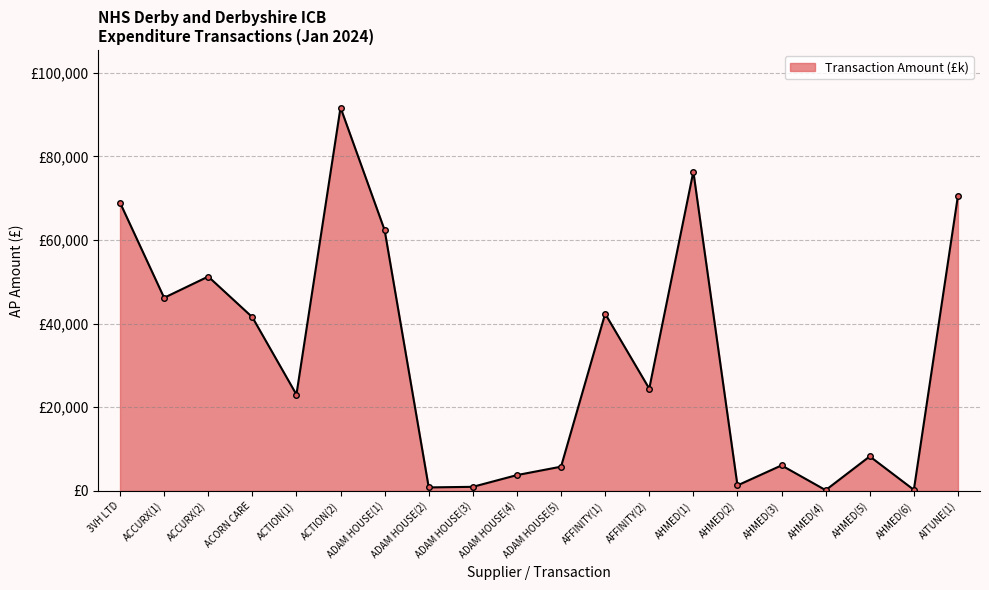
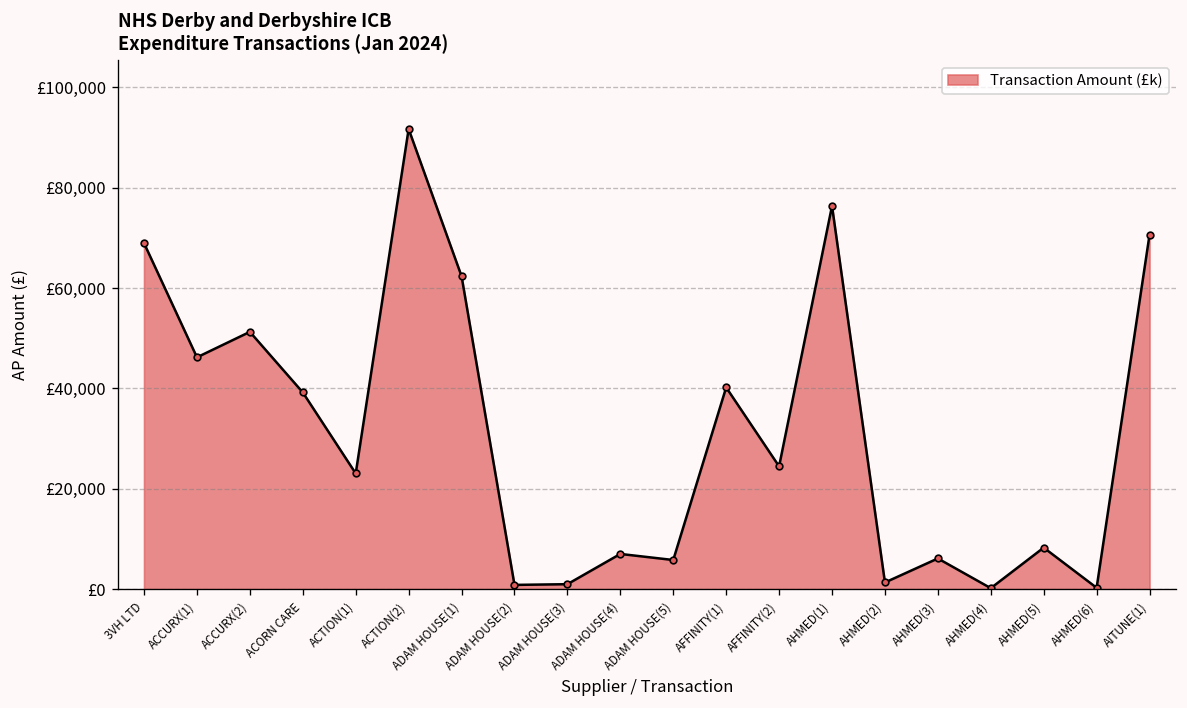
ACORN CARE: £42,000 -> £39,000
ADAM HOUSE(4): £4,000 -> £7,000
AFFINITY(1): £42,000 -> £40,000
